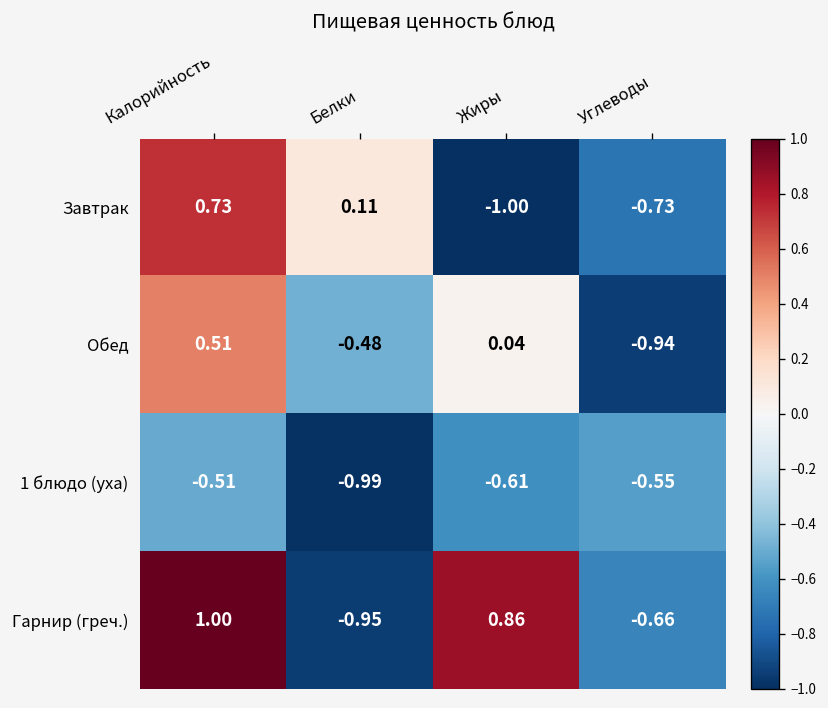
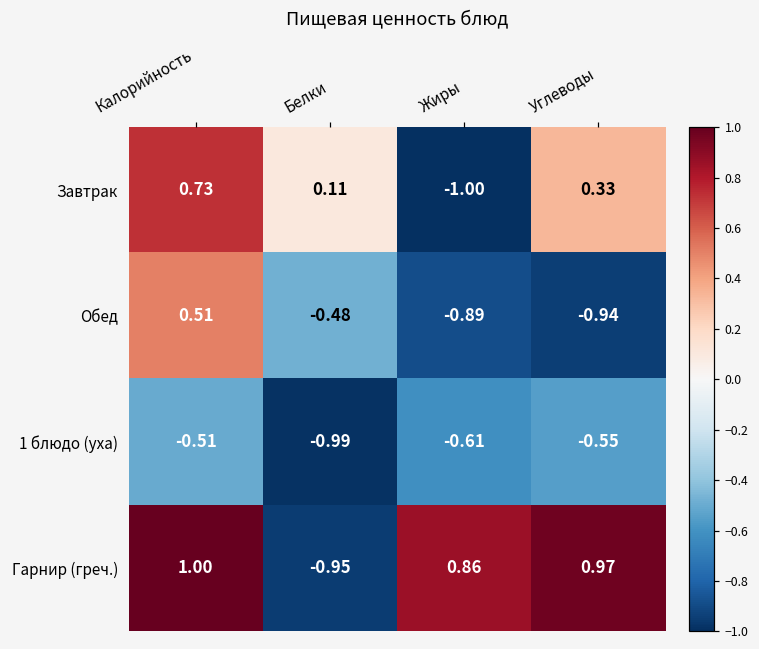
Завтрак, Углеводы: -0.73 -> 0.33
Обед, Жиры: 0.04 -> -0.89
Гарнир (греч.), Углеводы: -0.66 -> 0.97
